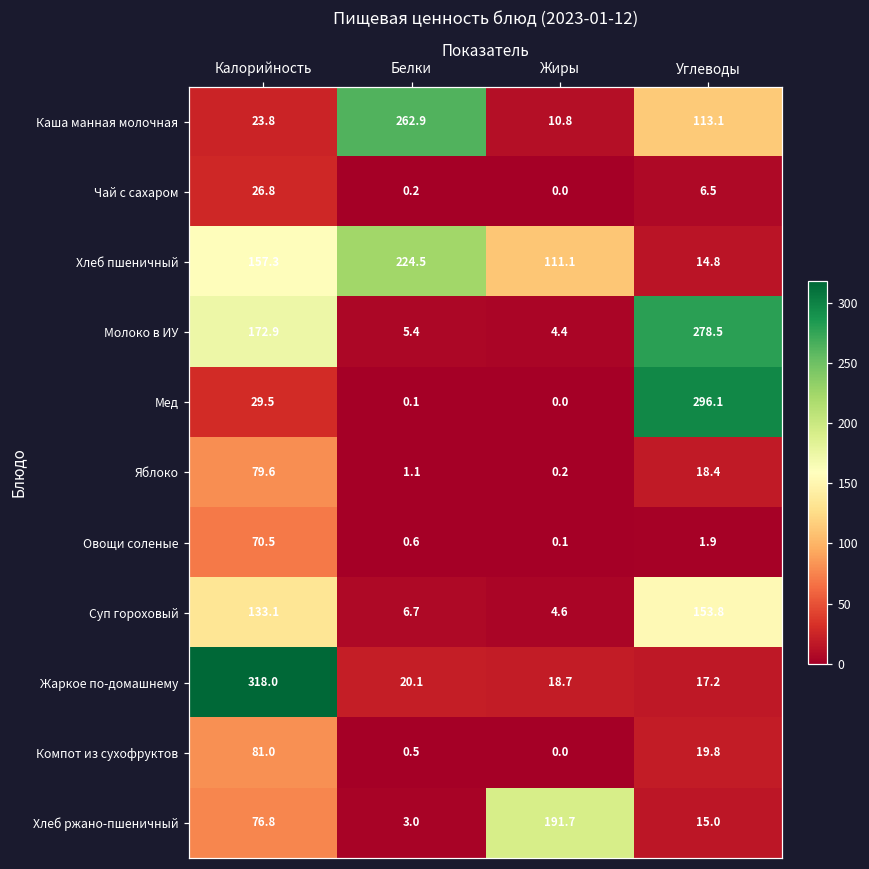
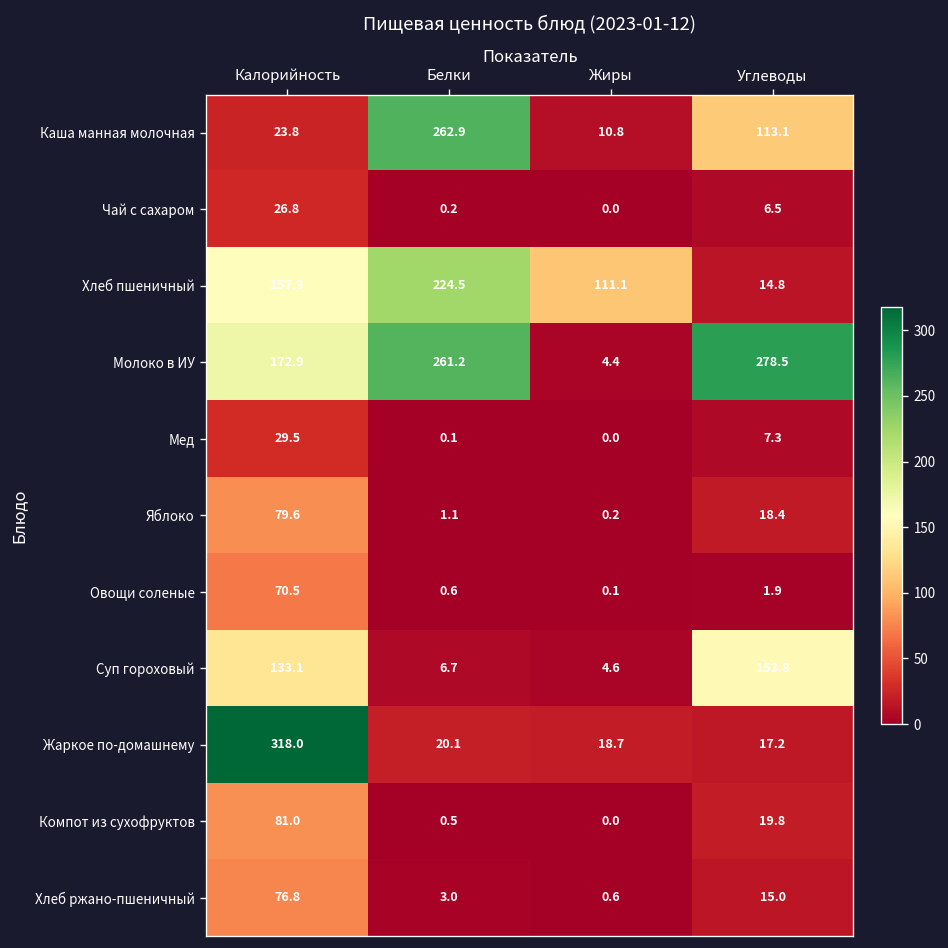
Молоко в ИУ, Белки: 5.4 -> 261.2
Мед, Углеводы: 296.1 -> 7.3
Хлеб ржано-пшеничный, Жиры: 191.7 -> 0.6
